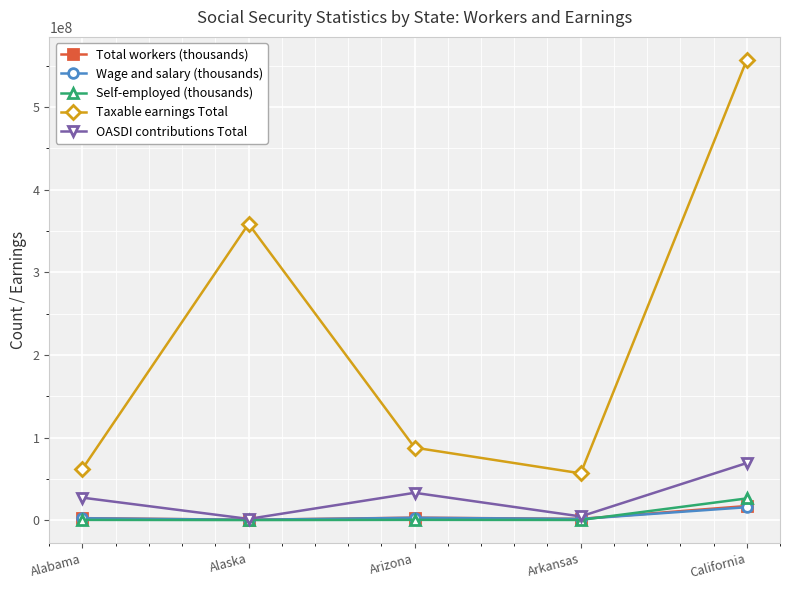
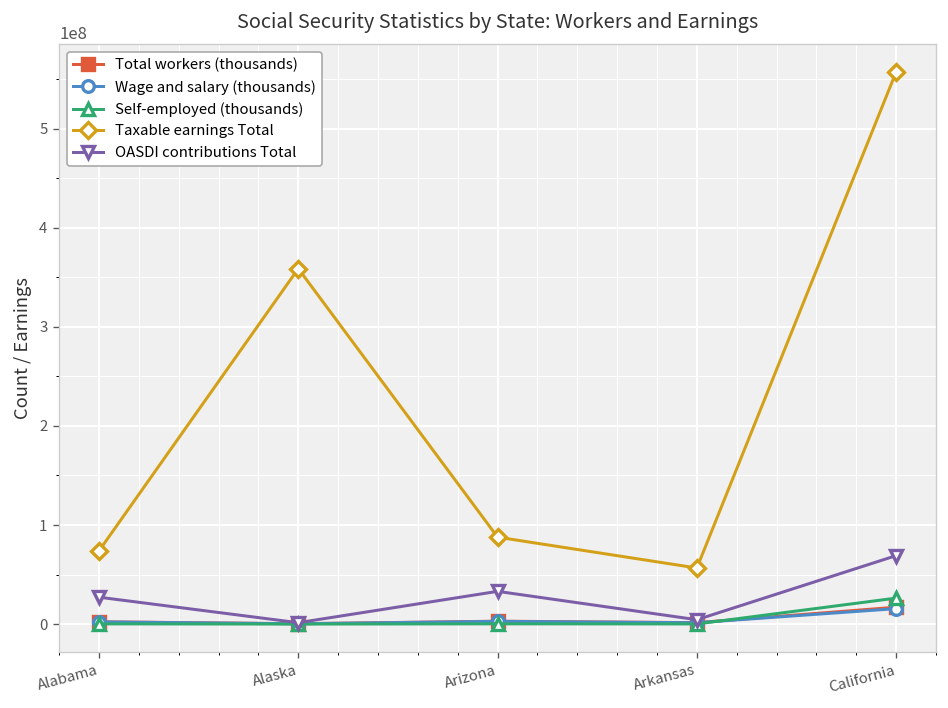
Taxable earnings Total, Alabama: 60000000 -> 70000000
